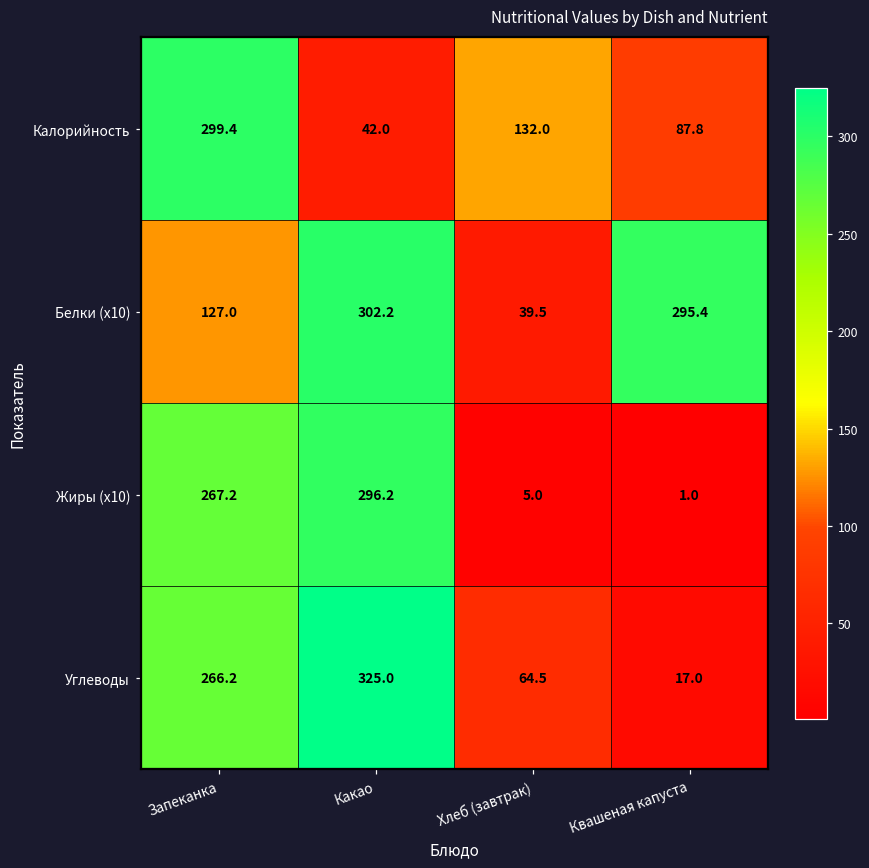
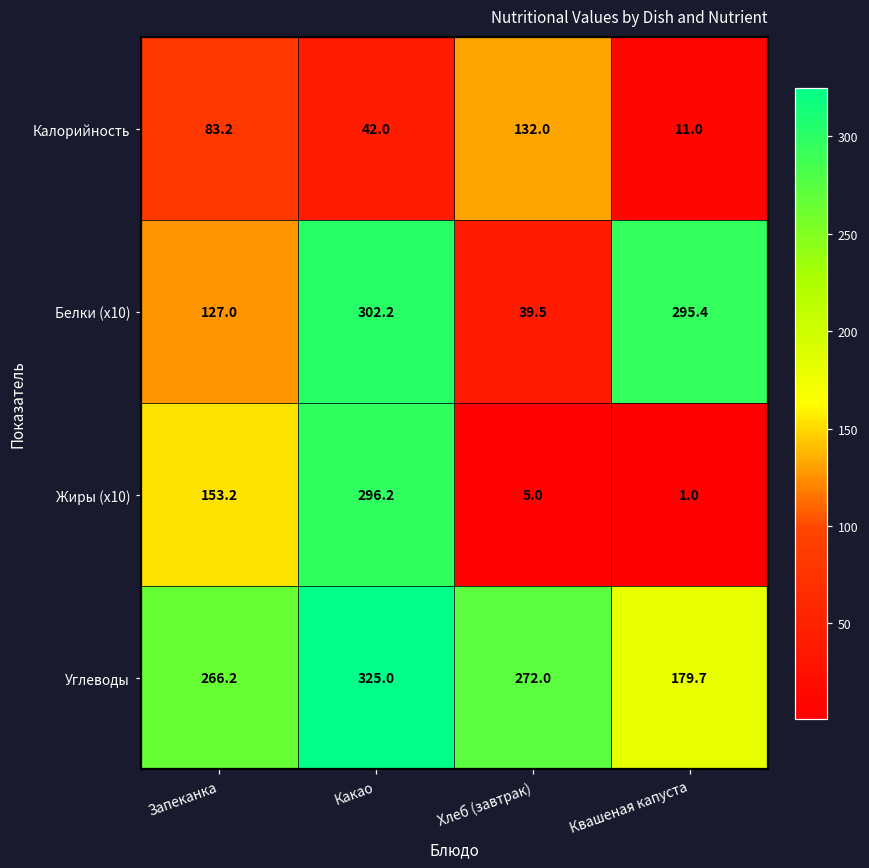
Калорийность, Запеканка: 299.4 -> 83.2
Калорийность, Квашеная капуста: 87.8 -> 11.0
Жиры (x10), Запеканка: 267.2 -> 153.2
Углеводы, Хлеб (завтрак): 64.5 -> 272.0
Углеводы, Квашеная капуста: 17.0 -> 179.7
